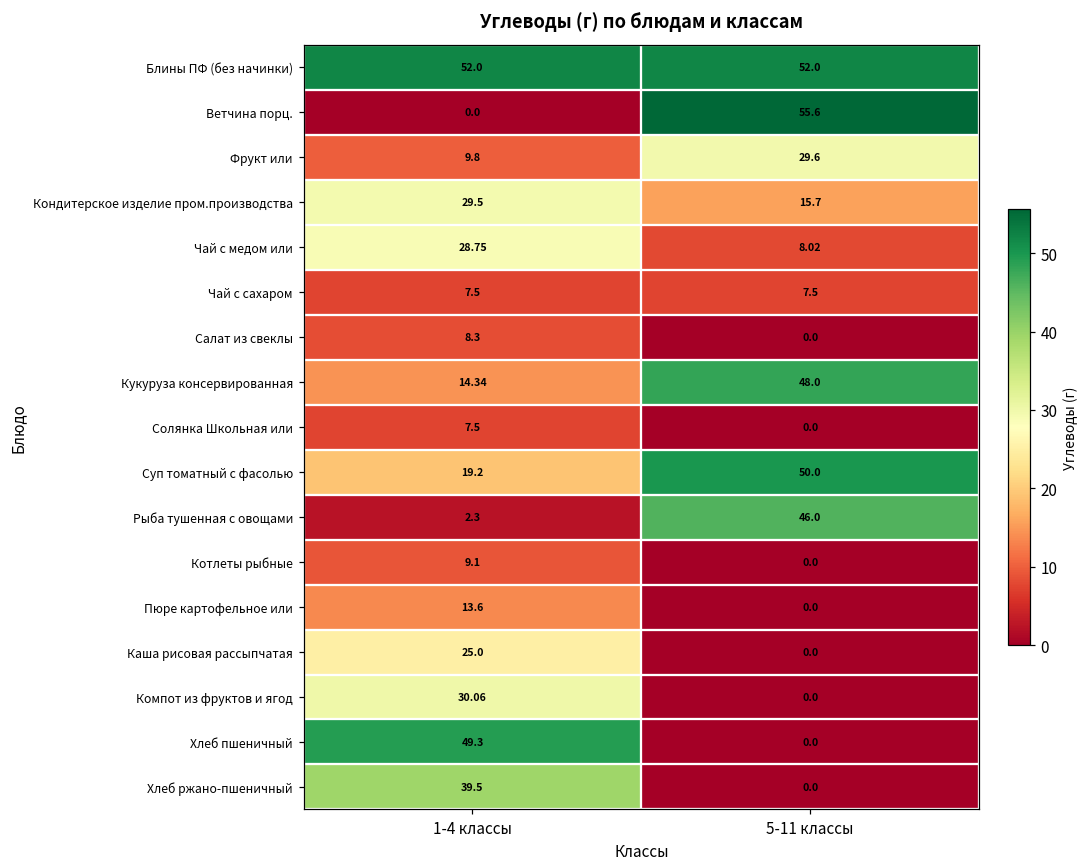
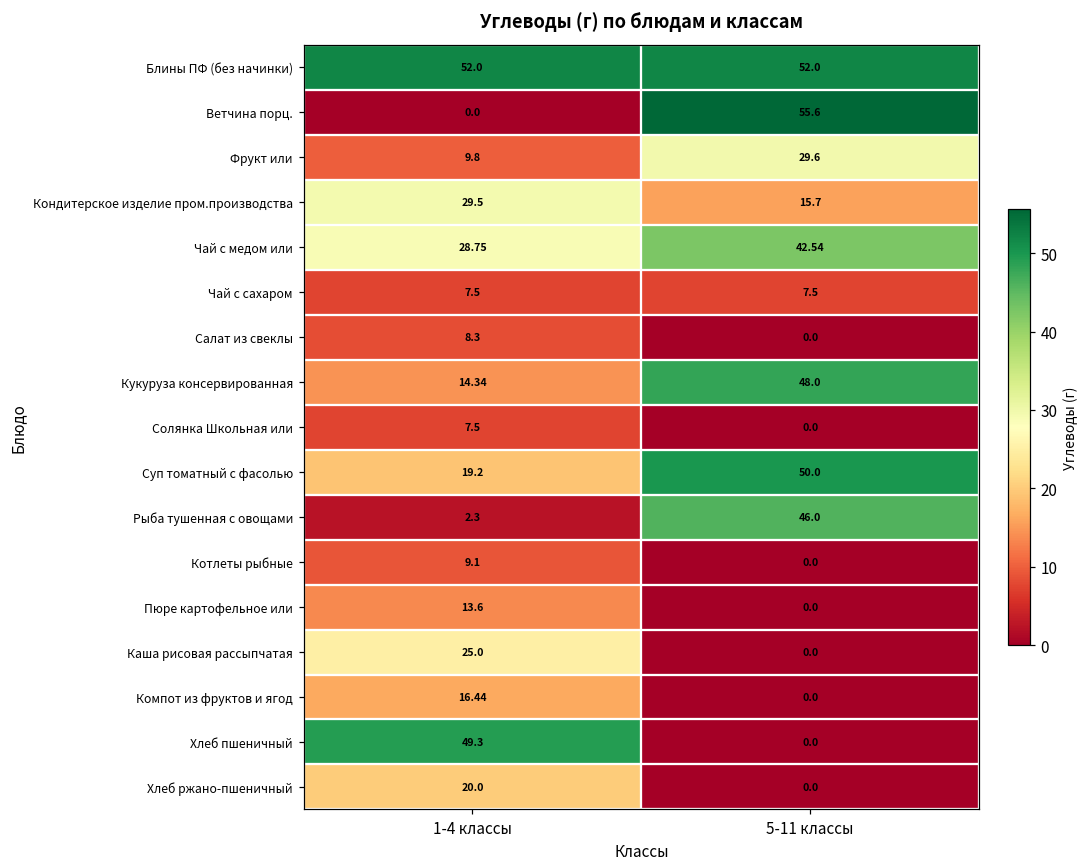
Чай с медом или, 5-11 классы: 8.02 -> 42.54
Компот из фруктов и ягод, 1-4 классы: 30.06 -> 16.44
Хлеб ржано-пшеничный, 1-4 классы: 39.5 -> 20.0
